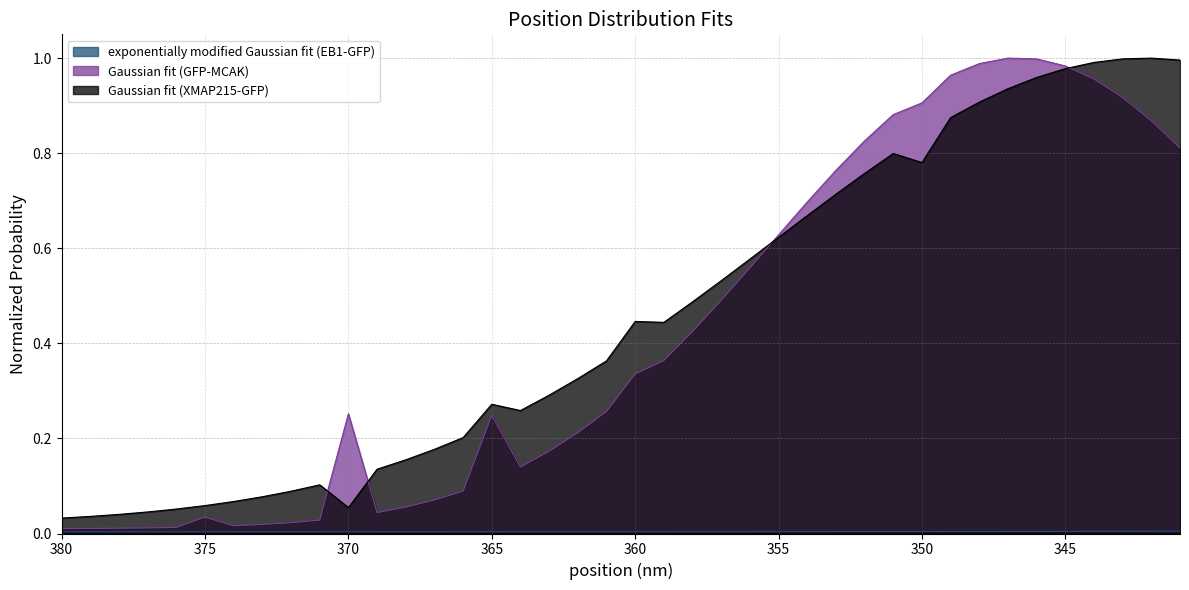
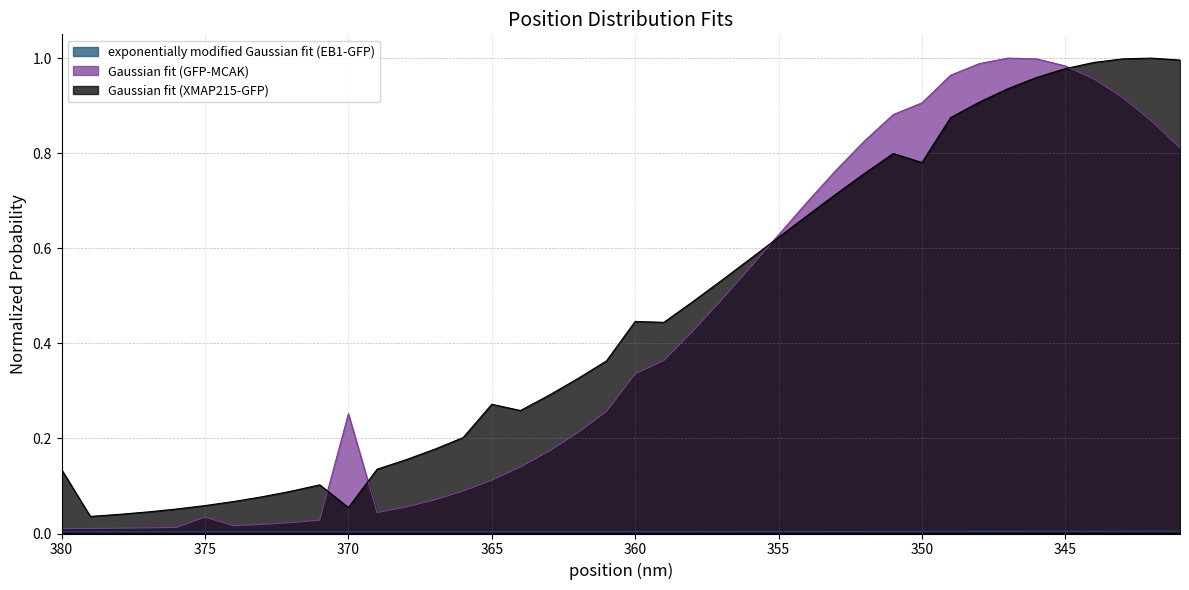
Gaussian fit (XMAP215-GFP), 380: 0.03 -> 0.13
Gaussian fit (GFP-MCAK), 365: 0.25 -> 0.11
